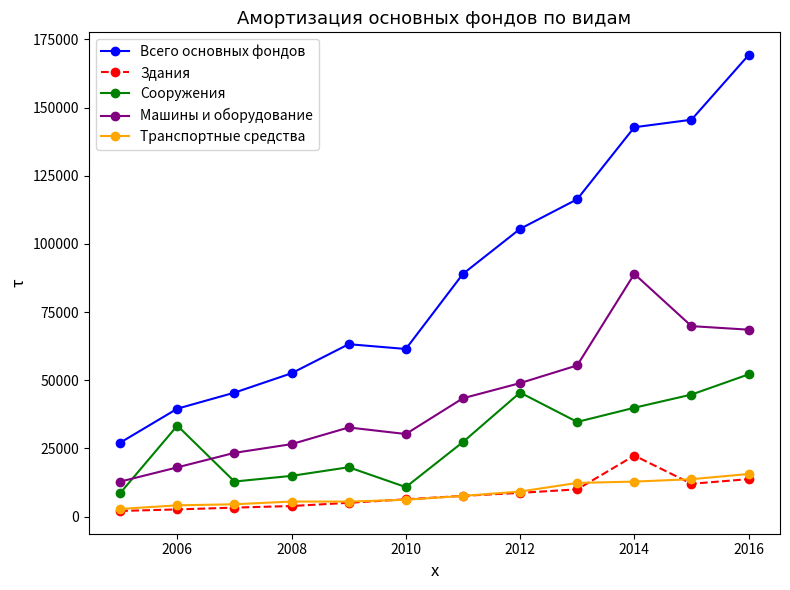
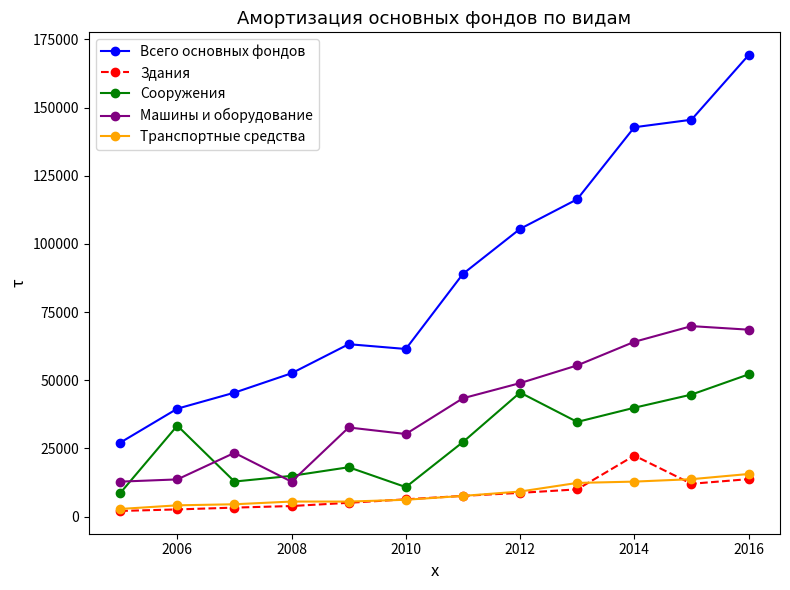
Машины и оборудование, 2006: 18000 -> 14000
Машины и оборудование, 2008: 27000 -> 13000
Машины и оборудование, 2014: 89000 -> 64000
